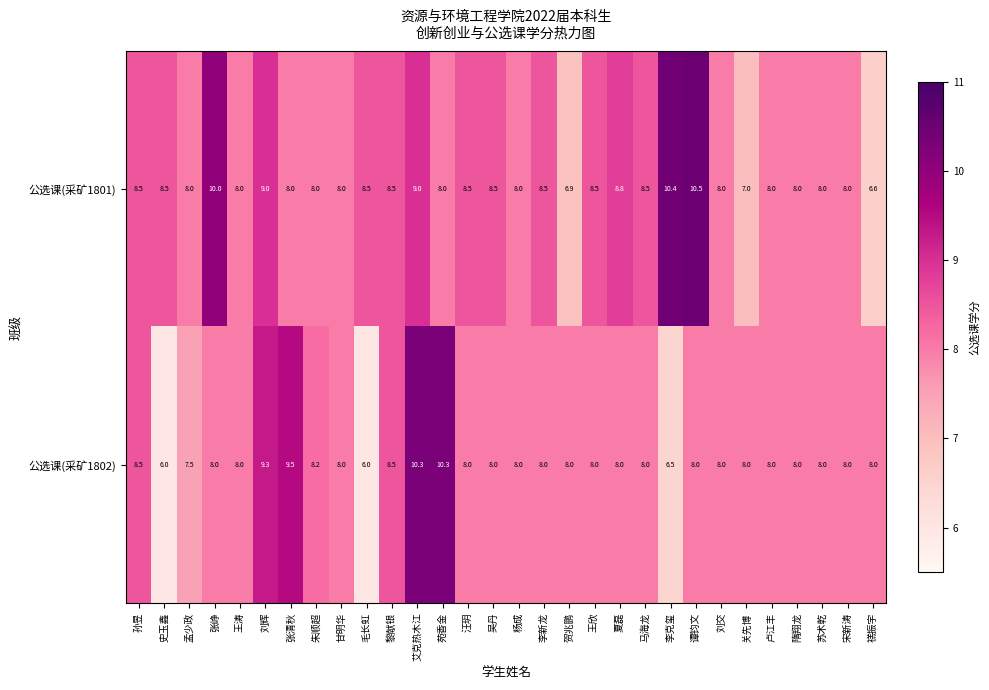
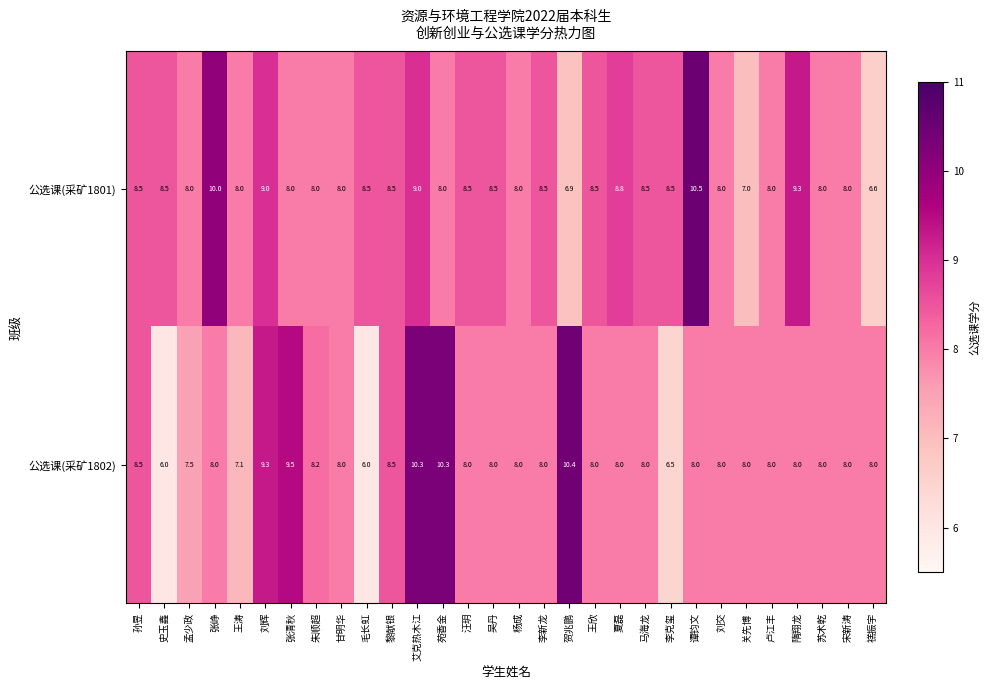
公选课(采矿1801), 李克玺: 10.4 -> 8.5
公选课(采矿1801), 隋翔龙: 8.0 -> 9.3
公选课(采矿1802), 王涛: 8.0 -> 7.1
公选课(采矿1802), 贺兆鹏: 8.0 -> 10.4
